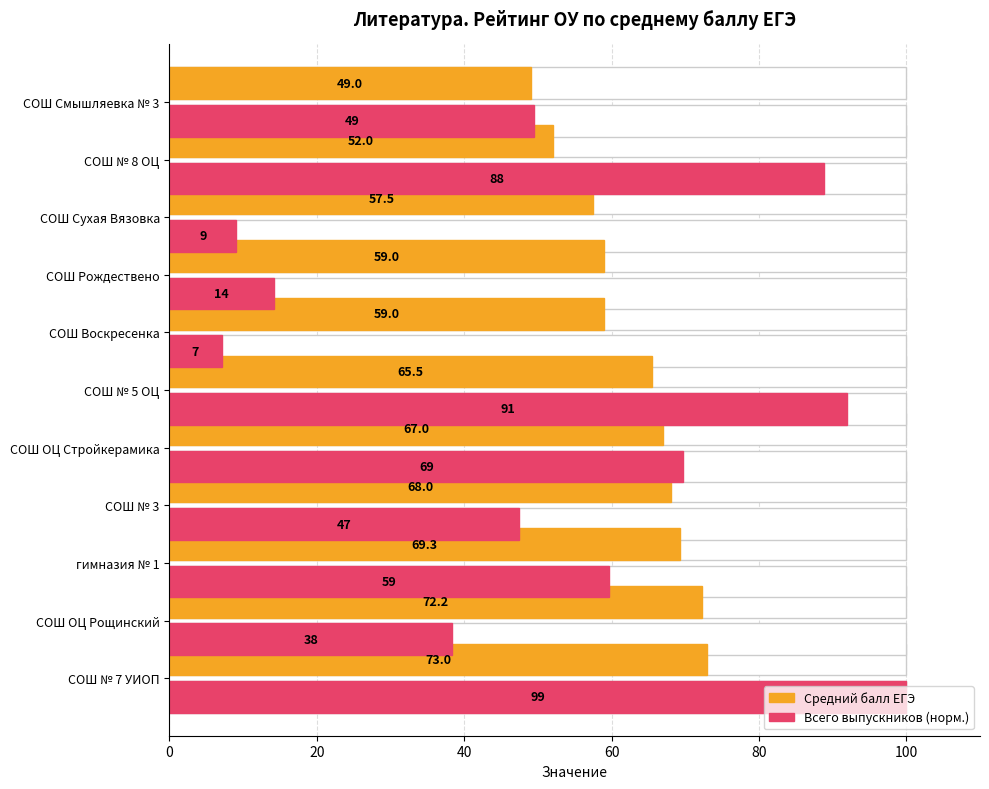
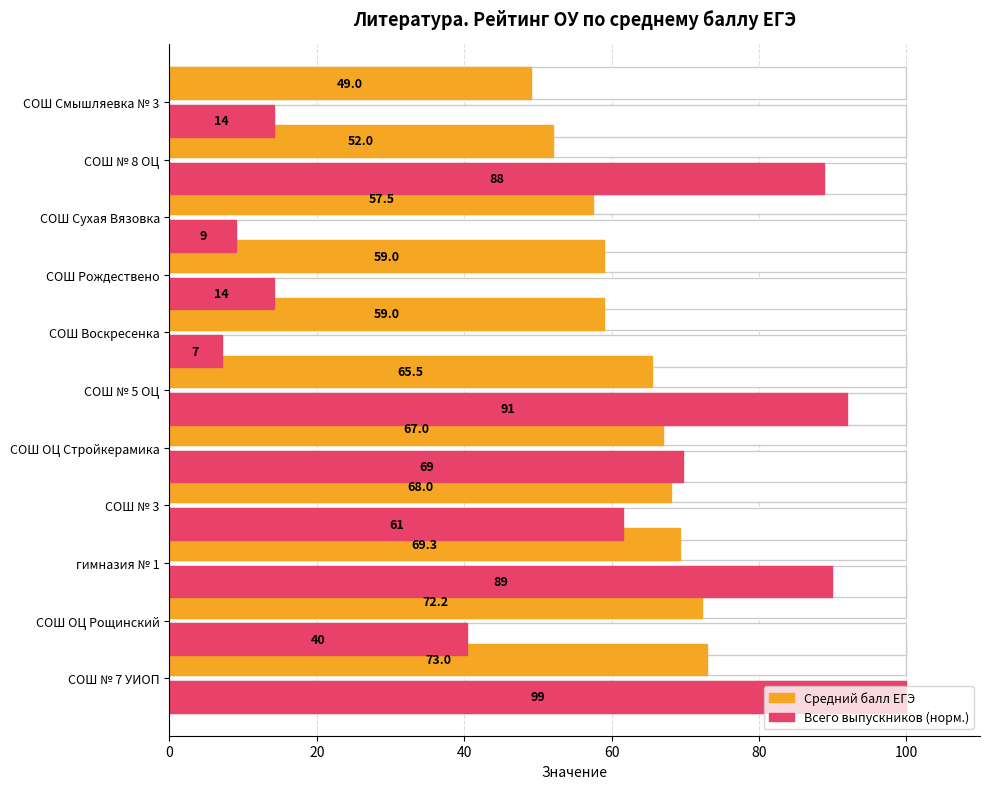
Всего выпускников (норм.), СОШ Смышляевка № 3: 49 -> 14
Всего выпускников (норм.), СОШ № 3: 47 -> 61
Всего выпускников (норм.), гимназия № 1: 59 -> 89
Всего выпускников (норм.), СОШ ОЦ Рощинский: 38 -> 40
